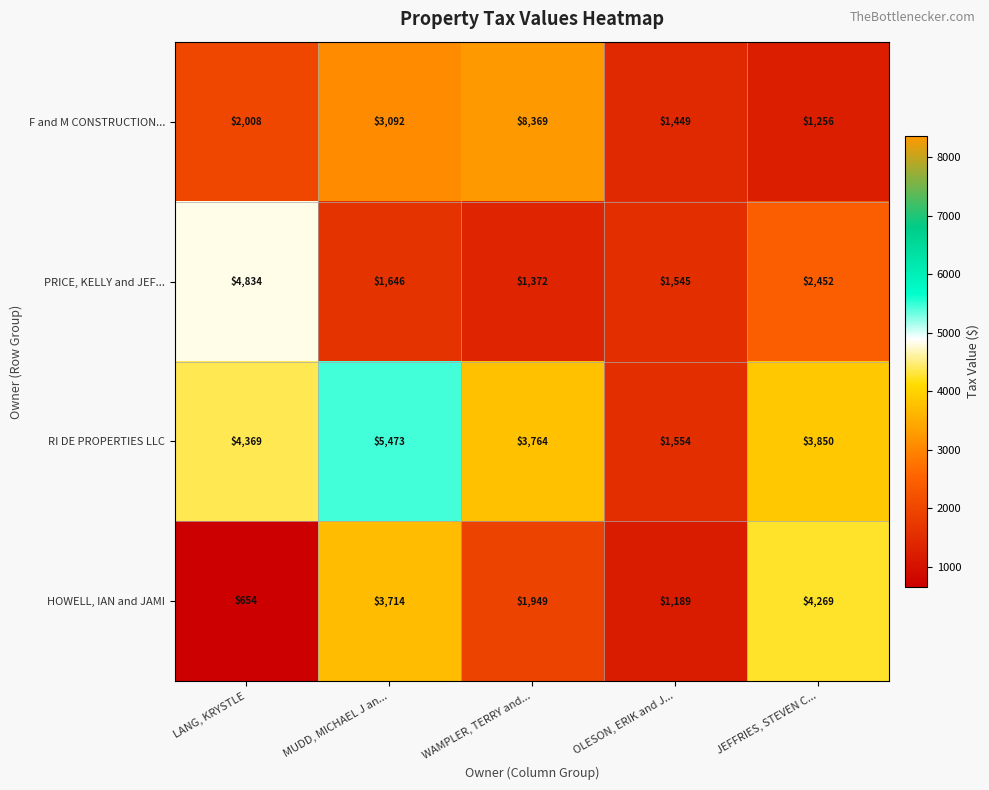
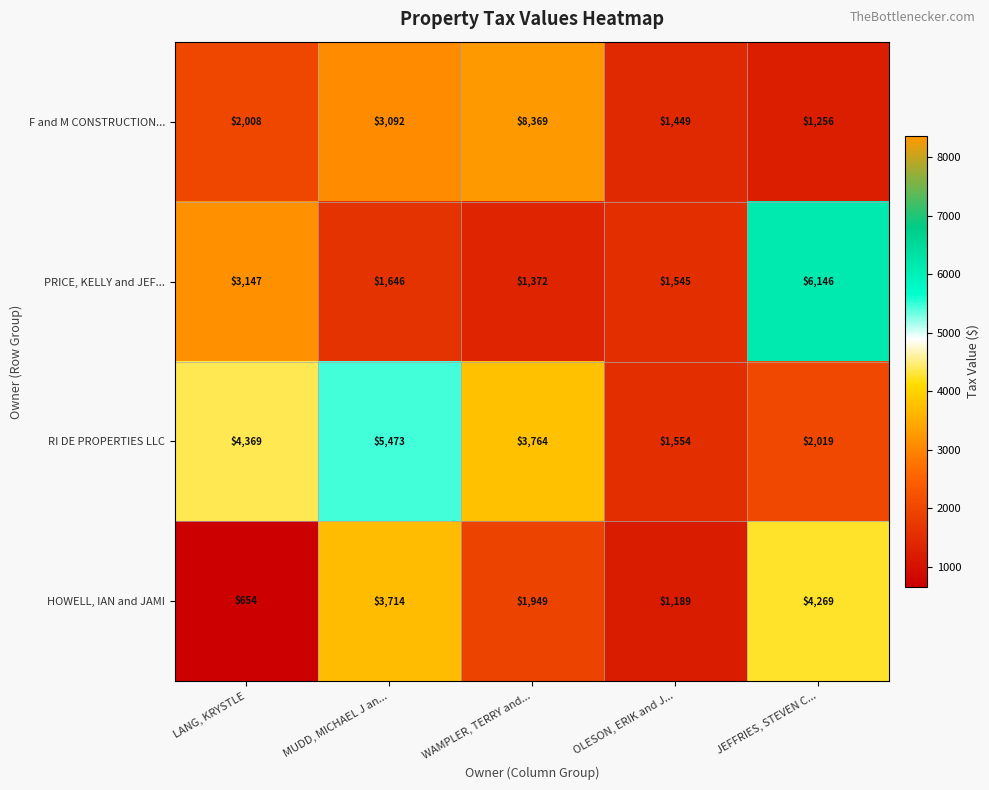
PRICE, KELLY and JEF..., LANG, KRYSTLE: $4,834 -> $3,147
PRICE, KELLY and JEF..., JEFFRIES, STEVEN C...: $2,452 -> $6,146
RI DE PROPERTIES LLC, JEFFRIES, STEVEN C...: $3,850 -> $2,019
